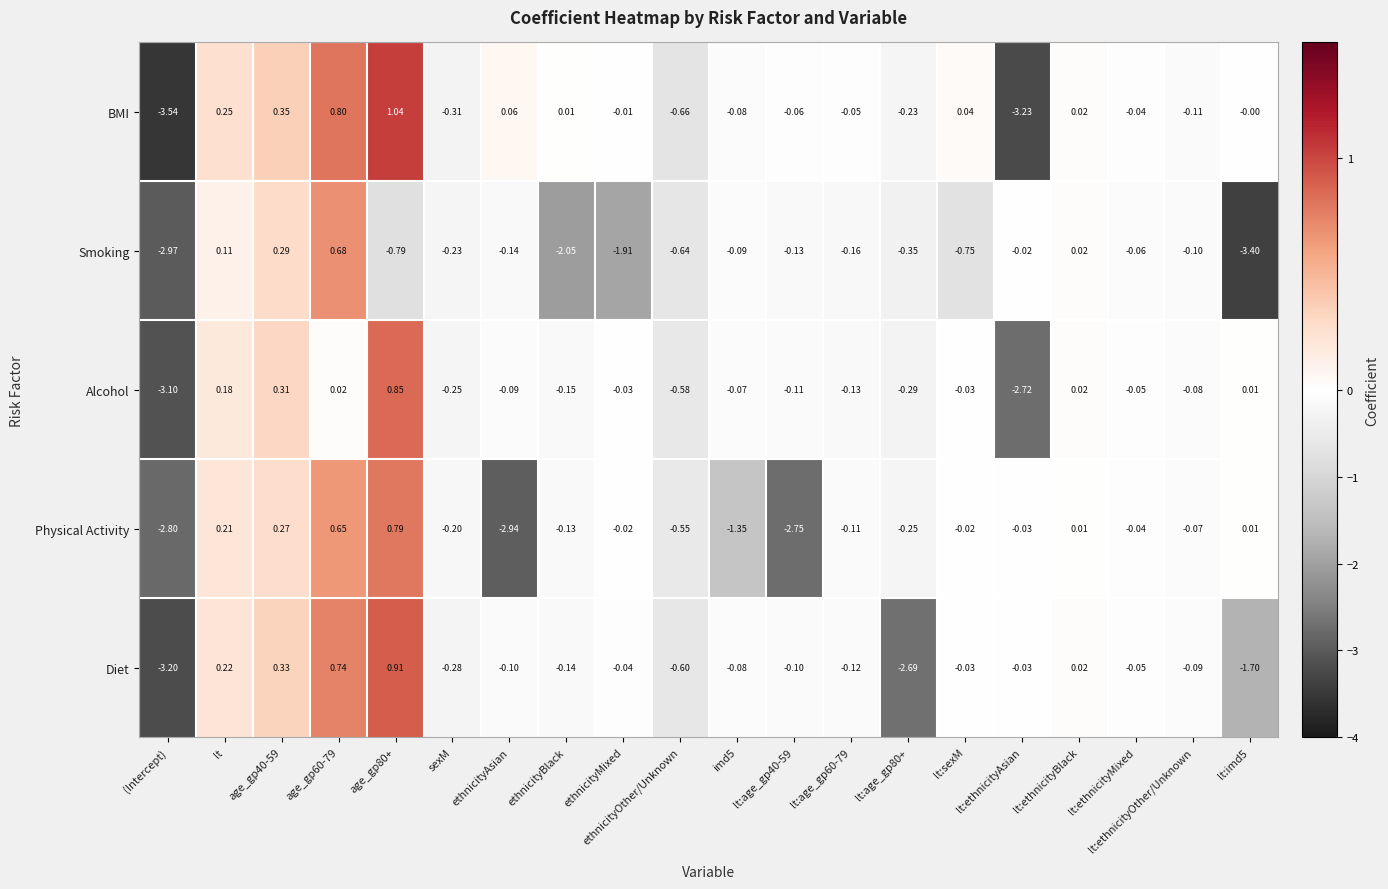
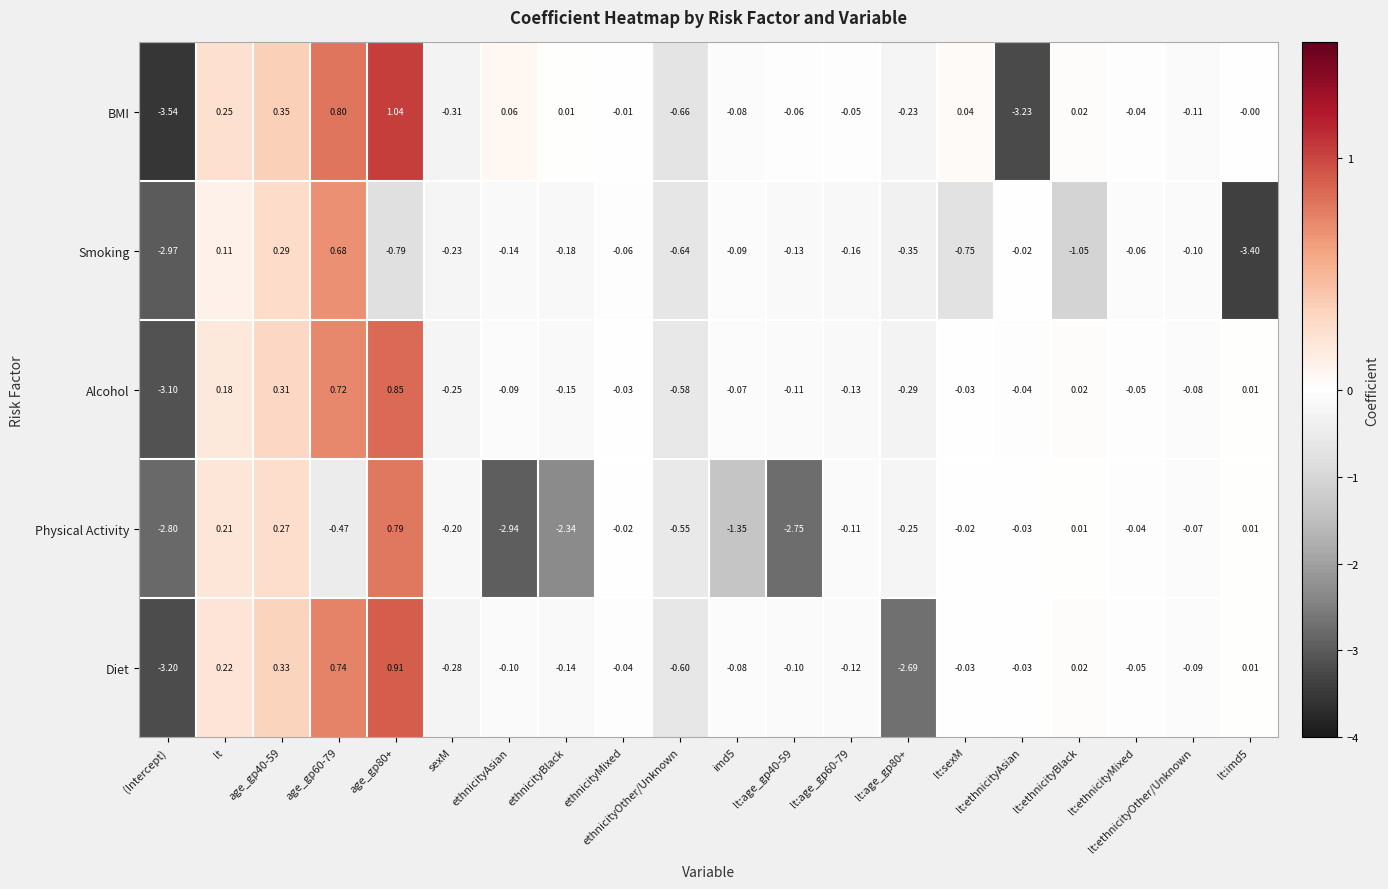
Smoking, ethnicityBlack: -2.05 -> -0.18
Smoking, ethnicityMixed: -1.91 -> -0.06
Smoking, lt:ethnicityBlack: 0.02 -> -1.05
Alcohol, age_gp60-79: 0.02 -> 0.72
Alcohol, lt:ethnicityAsian: -2.72 -> -0.04
Physical Activity, age_gp60-79: 0.65 -> -0.47
Physical Activity, ethnicityBlack: -0.13 -> -2.34
Diet, lt:imd5: -1.70 -> 0.01
